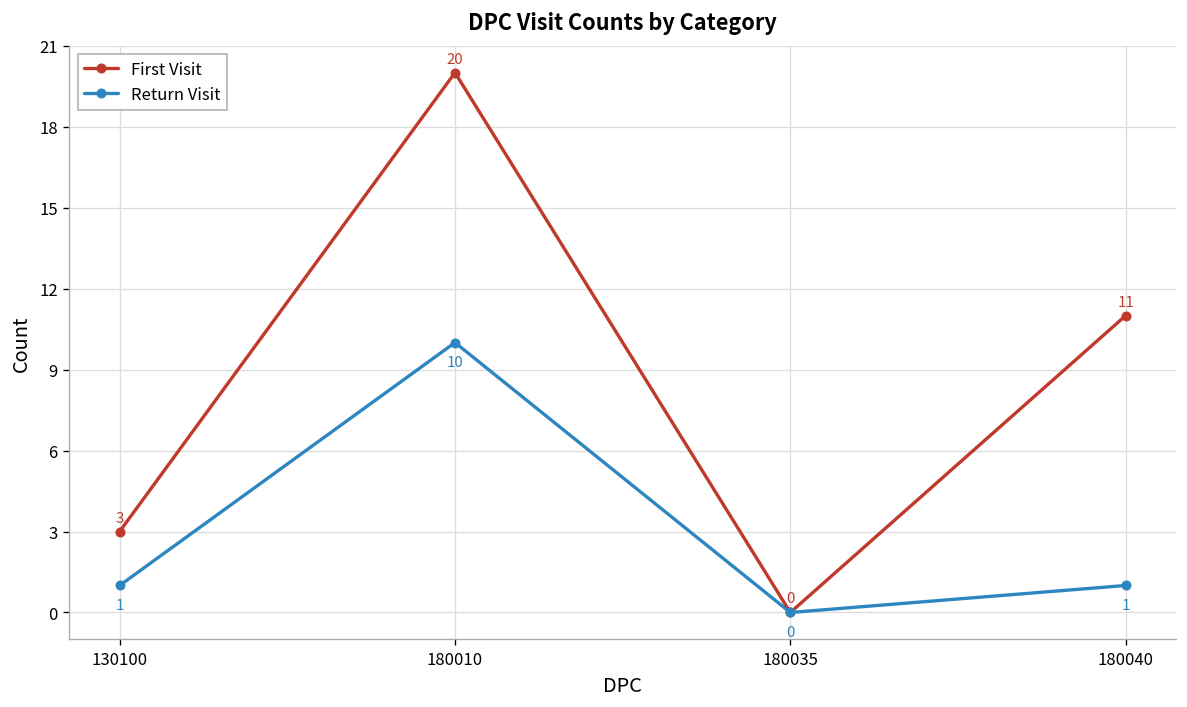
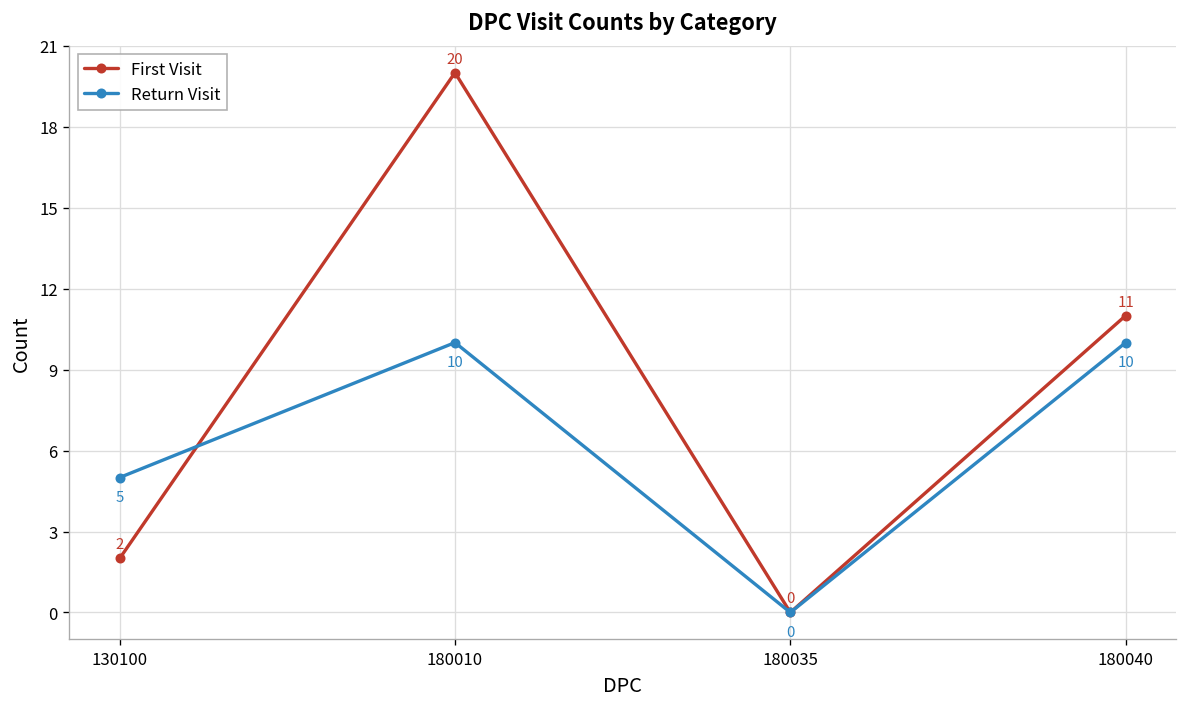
First Visit, 130100: 3 -> 2
Return Visit, 130100: 1 -> 5
Return Visit, 180040: 1 -> 10
